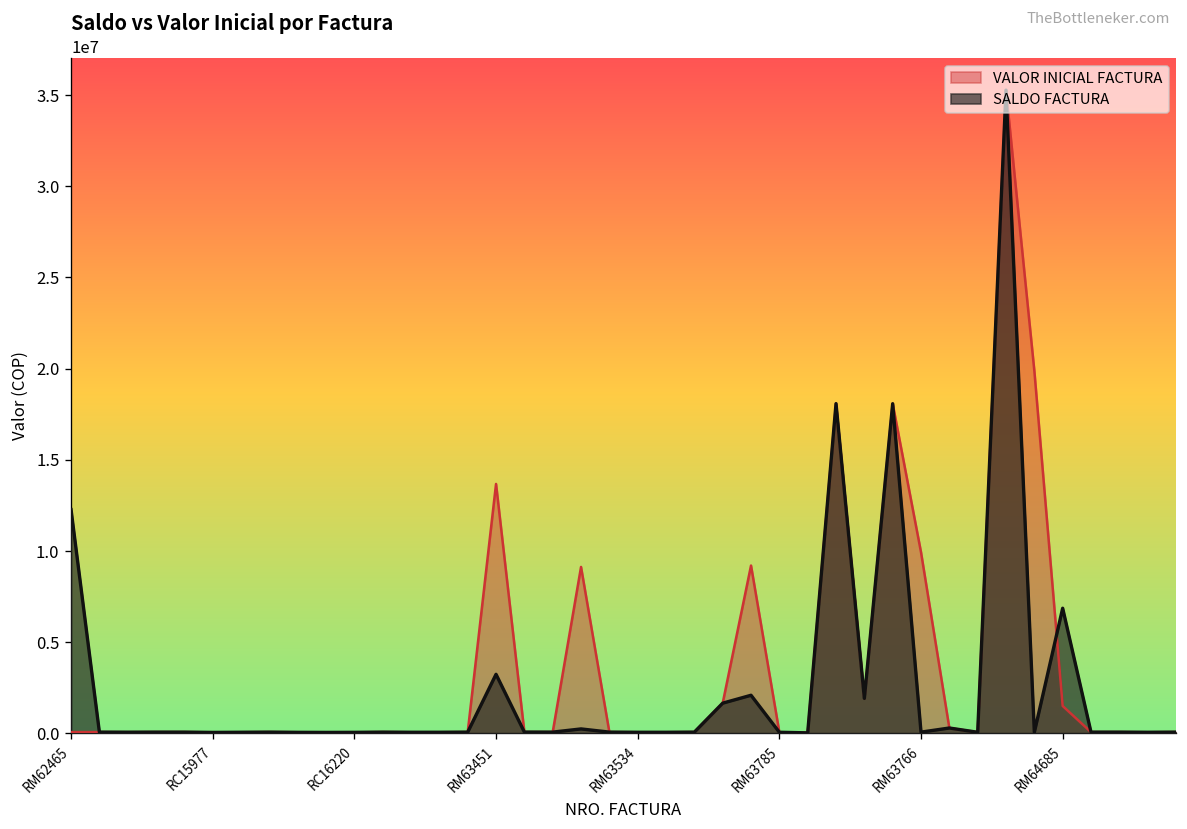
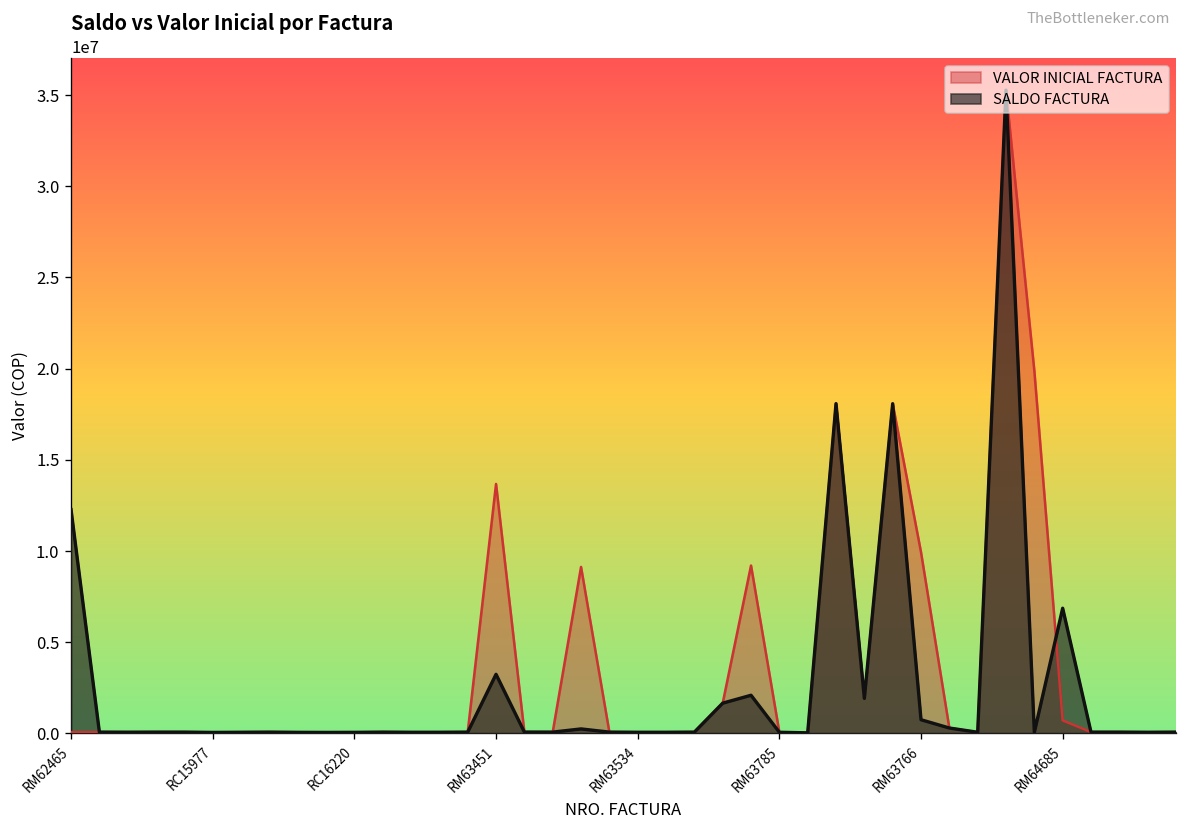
SALDO FACTURA, RM63766: 100000 -> 700000
VALOR INICIAL FACTURA, RM64685: 1500000 -> 700000
